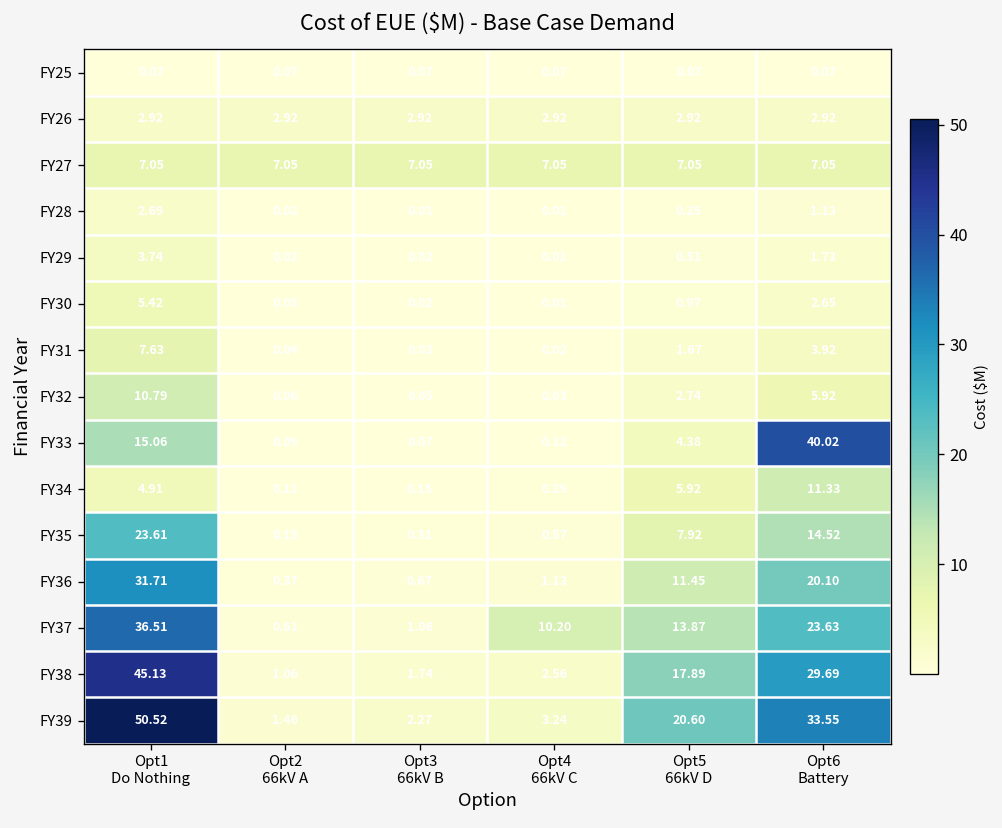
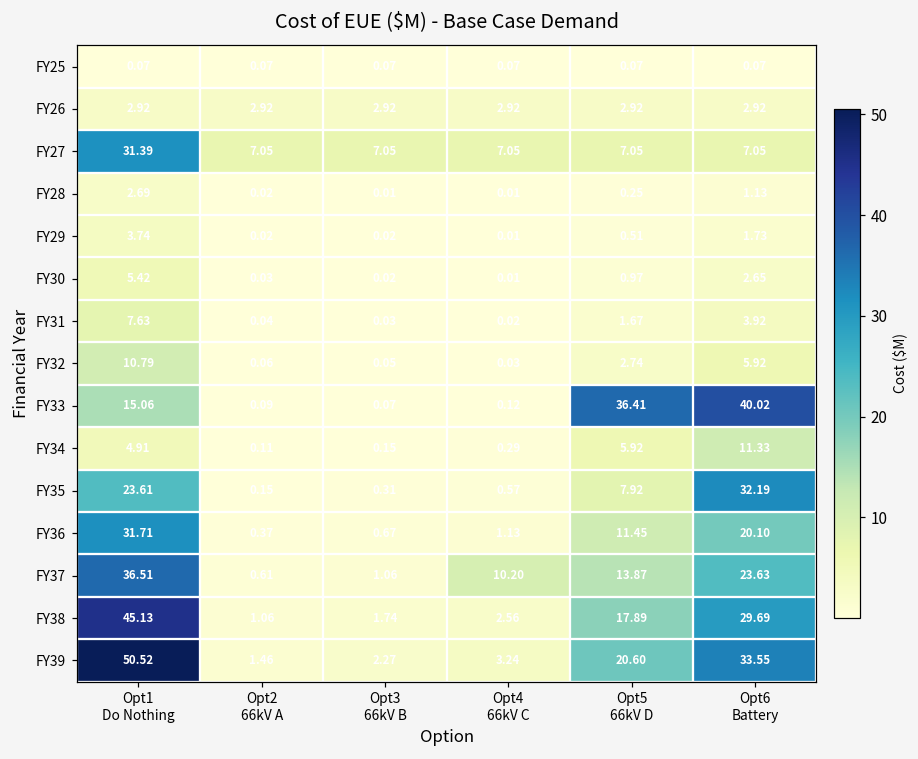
FY27, Opt1 Do Nothing: 7.05 -> 31.39
FY33, Opt5 66kV D: 4.38 -> 36.41
FY35, Opt6 Battery: 14.52 -> 32.19
